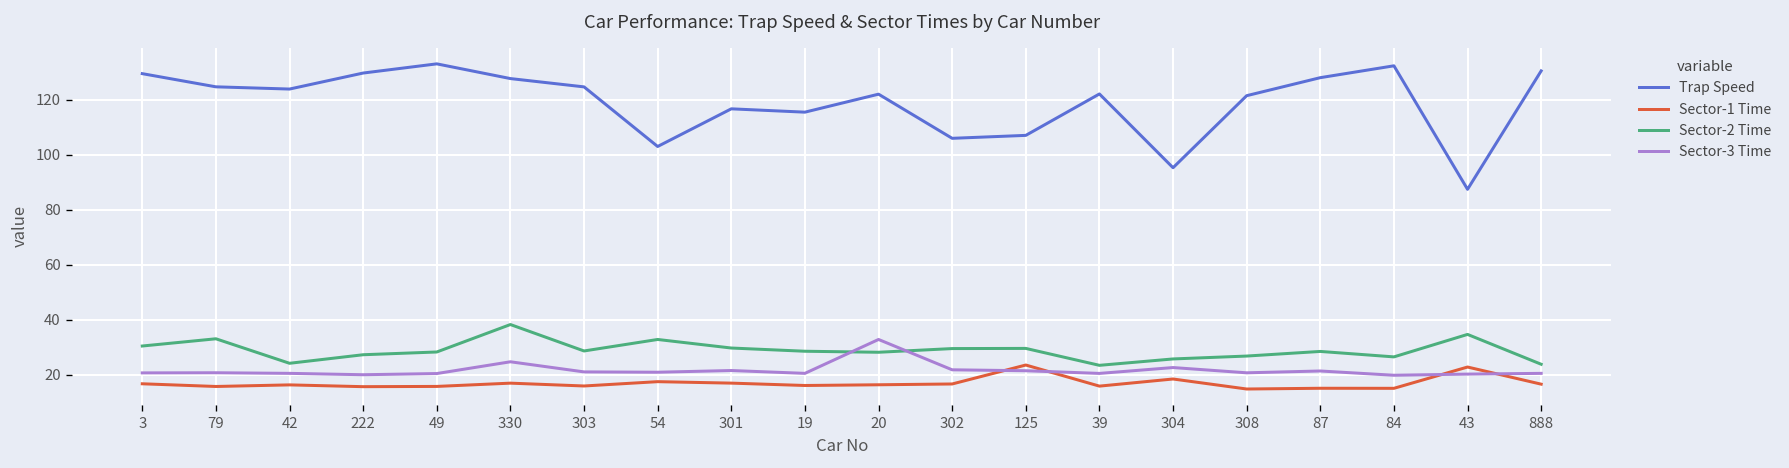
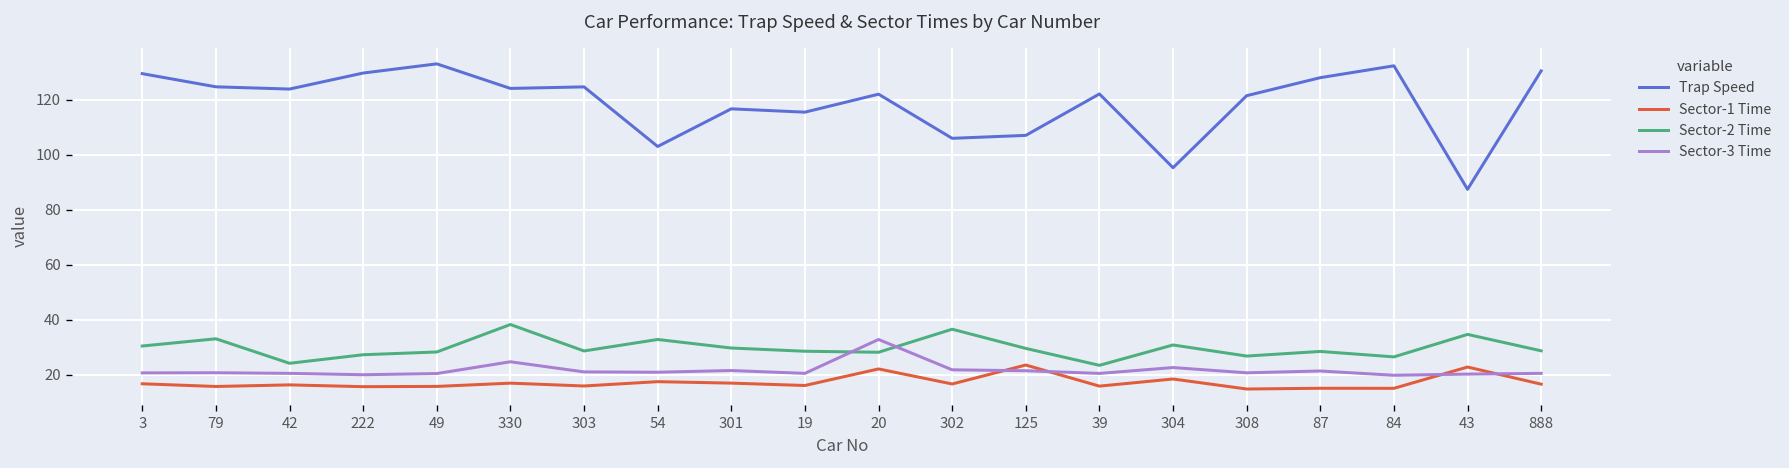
Trap Speed, 330: 128 -> 124
Sector-1 Time, 20: 16 -> 22
Sector-2 Time, 302: 29 -> 36
Sector-2 Time, 304: 26 -> 31
Sector-2 Time, 888: 24 -> 29
